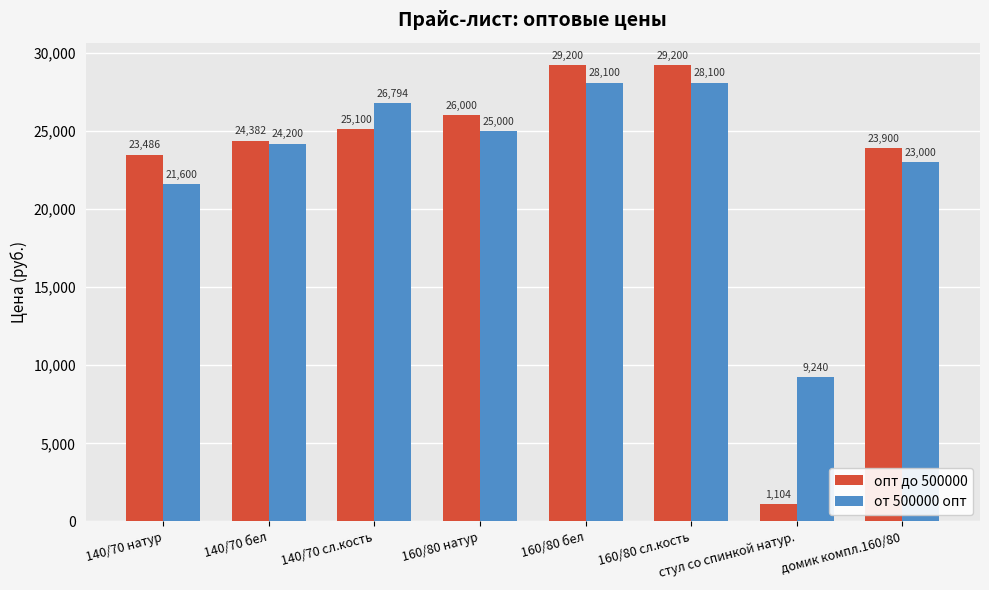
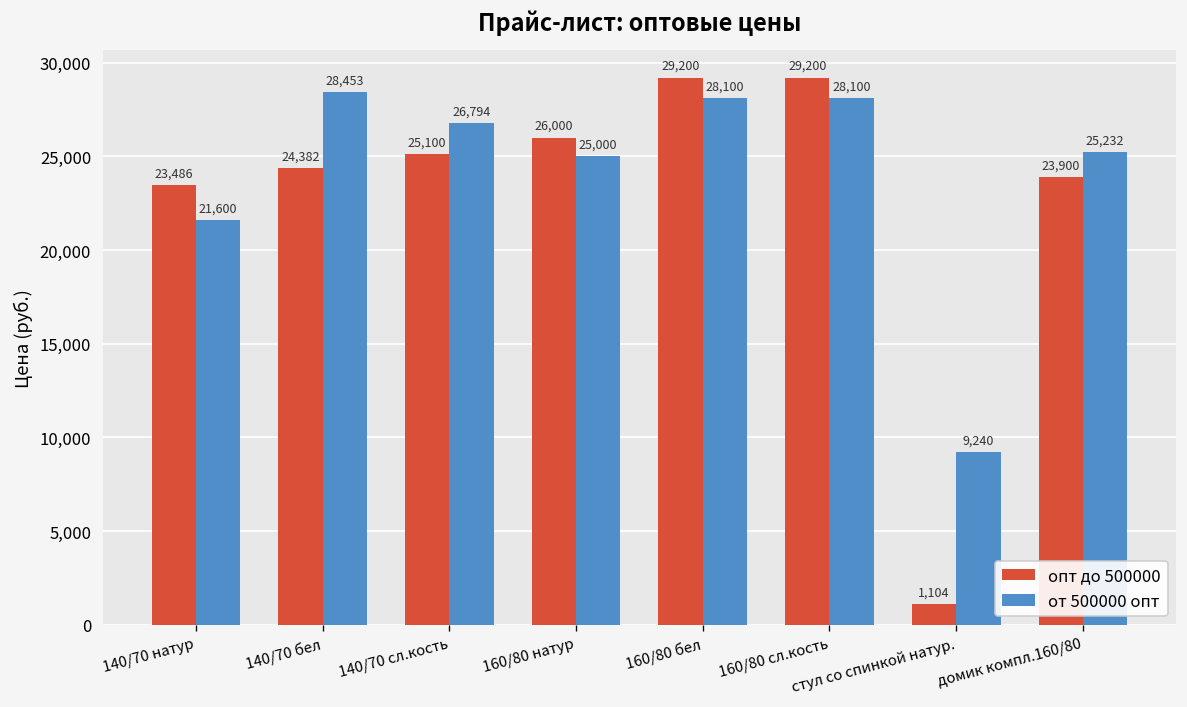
от 500000 опт, 140/70 бел: 24,200 -> 28,453
от 500000 опт, домик компл.160/80: 23,000 -> 25,232
